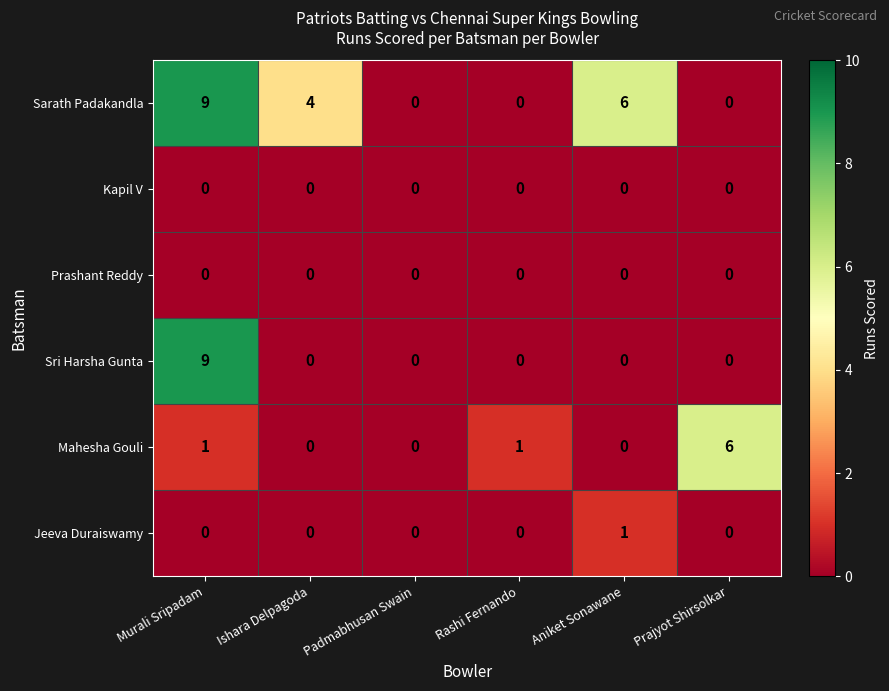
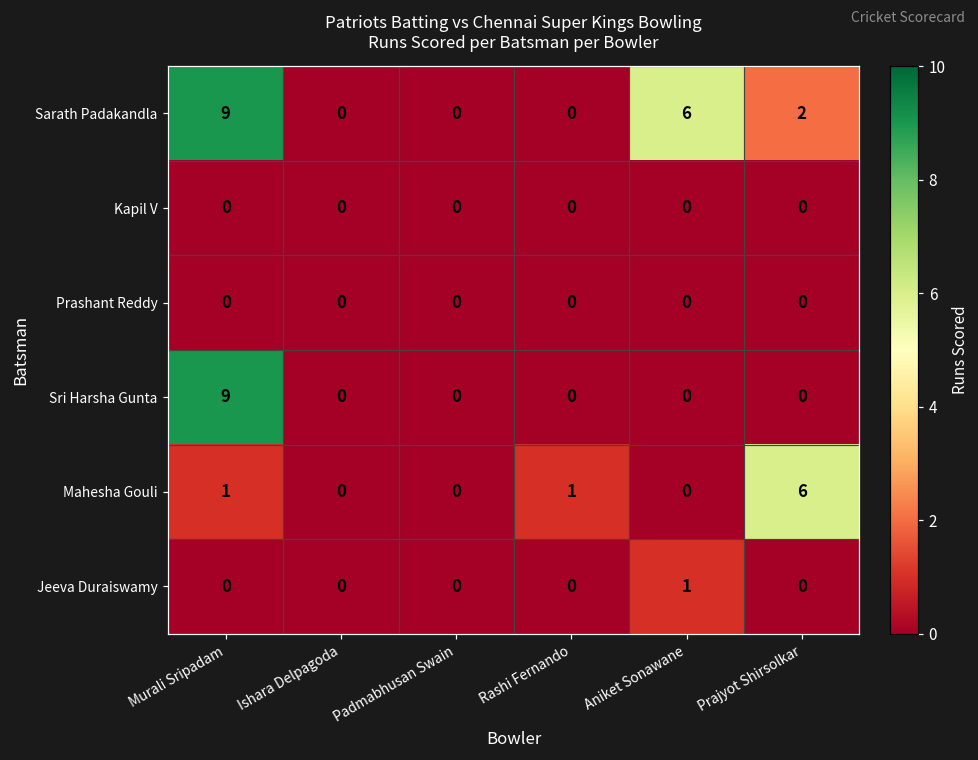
Sarath Padakandla, Ishara Delpagoda: 4 -> 0
Sarath Padakandla, Prajyot Shirsolkar: 0 -> 2
